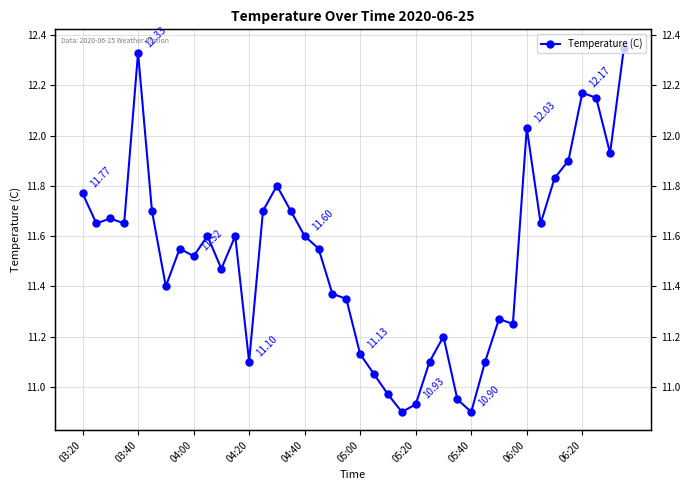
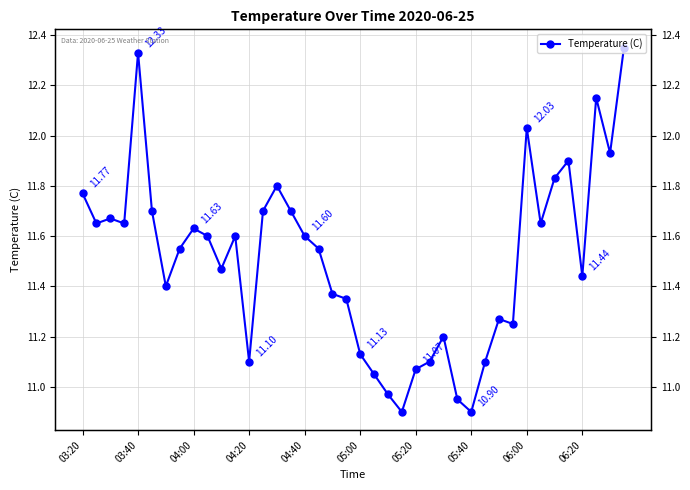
04:00: 11.52 -> 11.63
05:20: 10.93 -> 11.07
06:20: 12.17 -> 11.44
